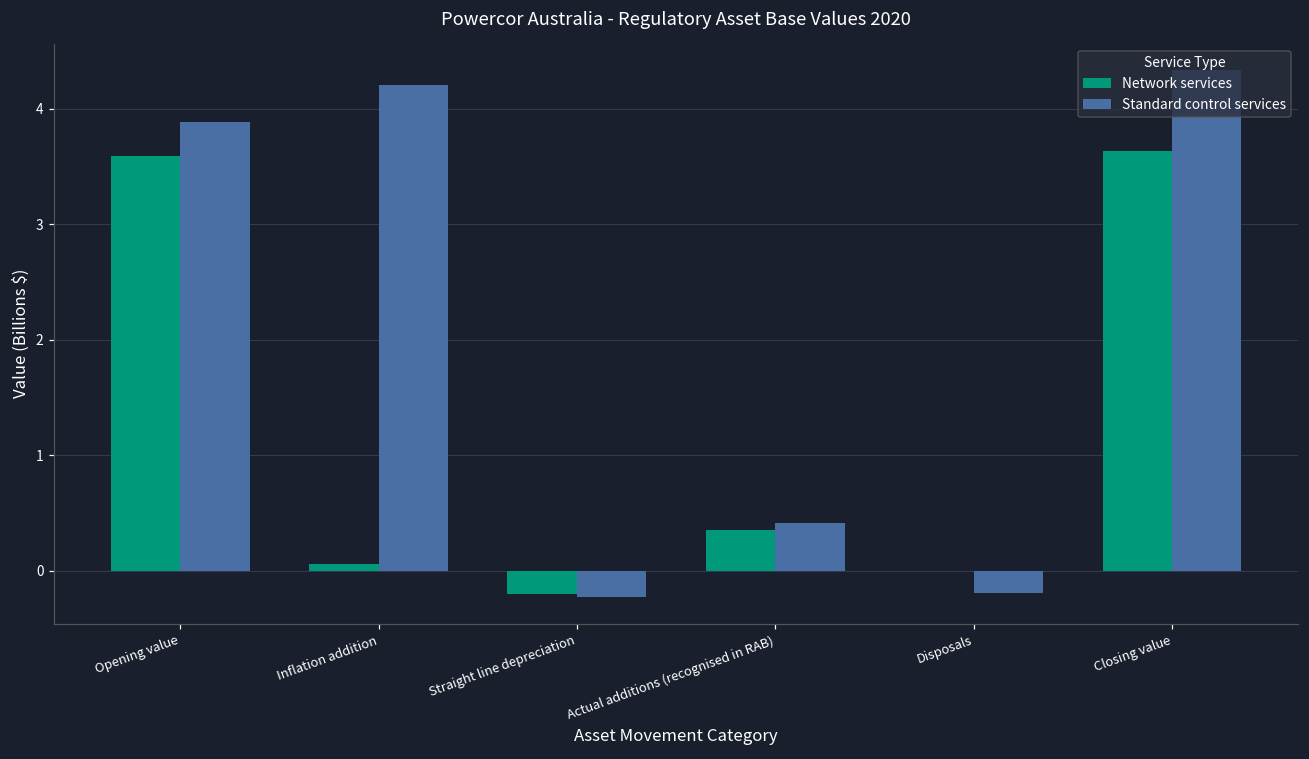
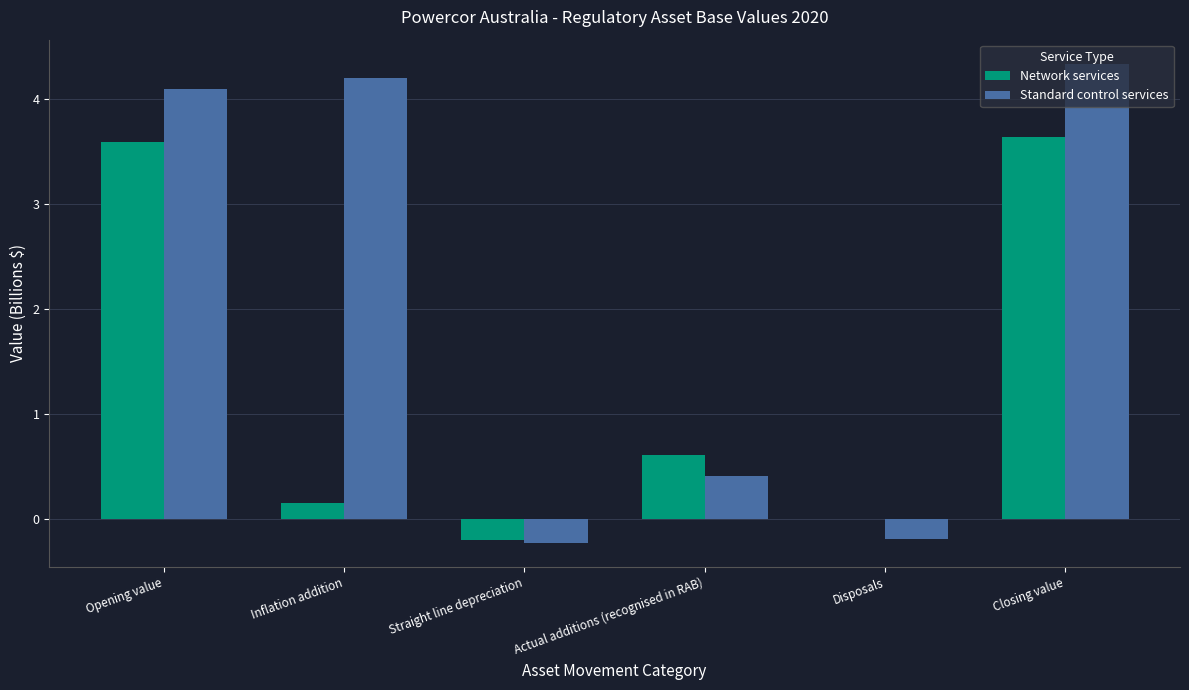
Standard control services, Opening value: 3.89 -> 4.09
Network services, Inflation addition: 0.05 -> 0.15
Network services, Actual additions (recognised in RAB): 0.36 -> 0.61
